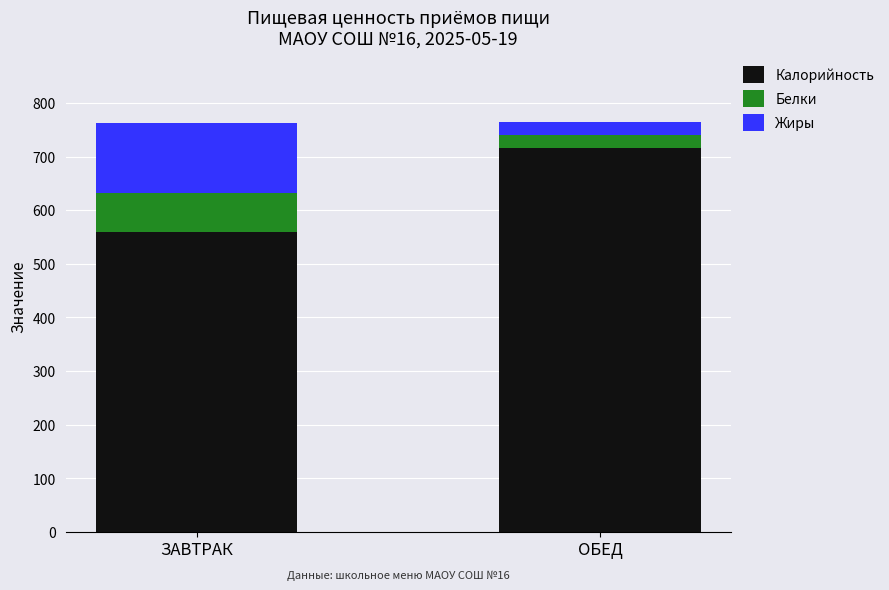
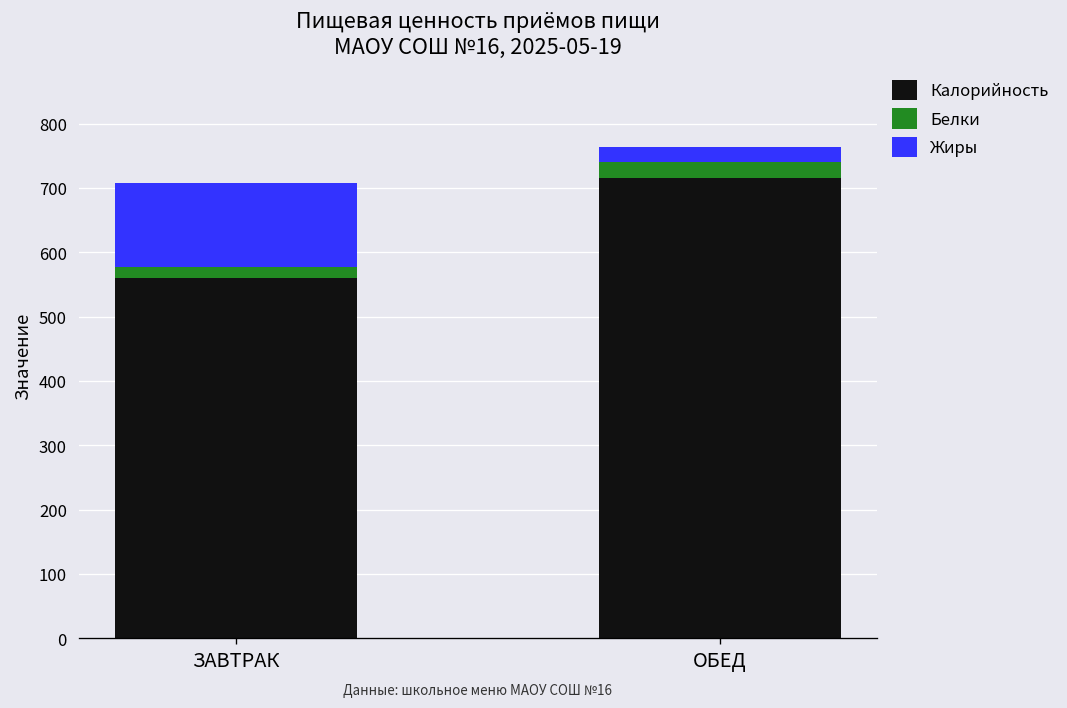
Белки, ЗАВТРАК: 70 -> 20
